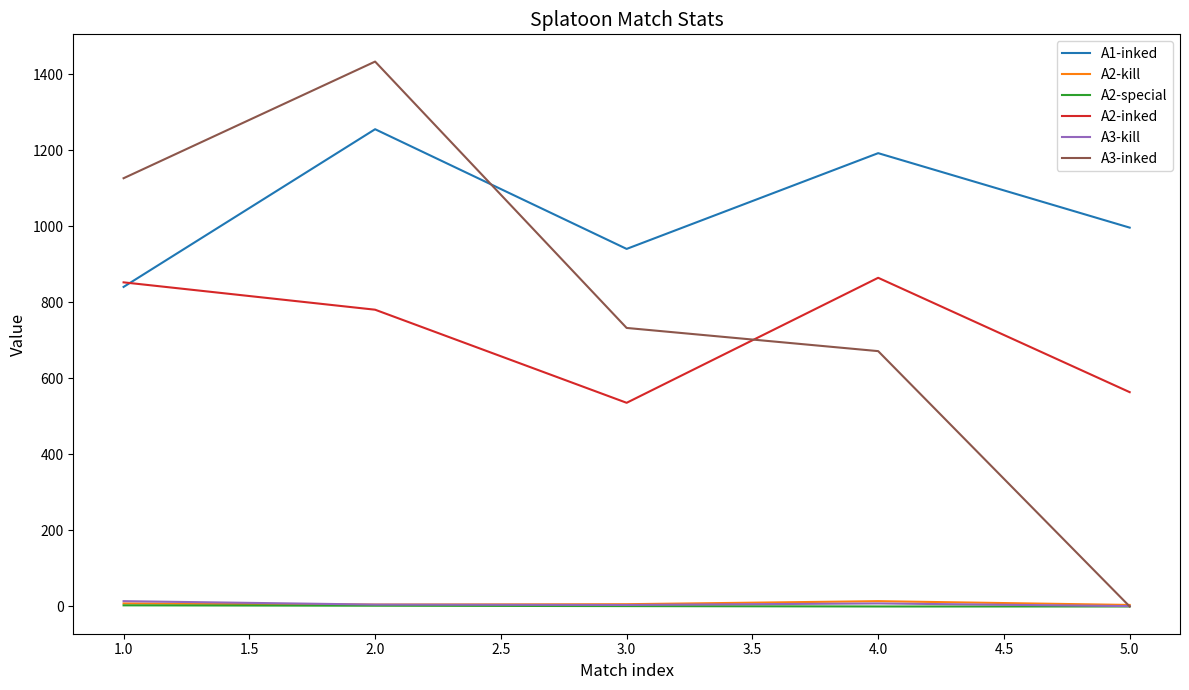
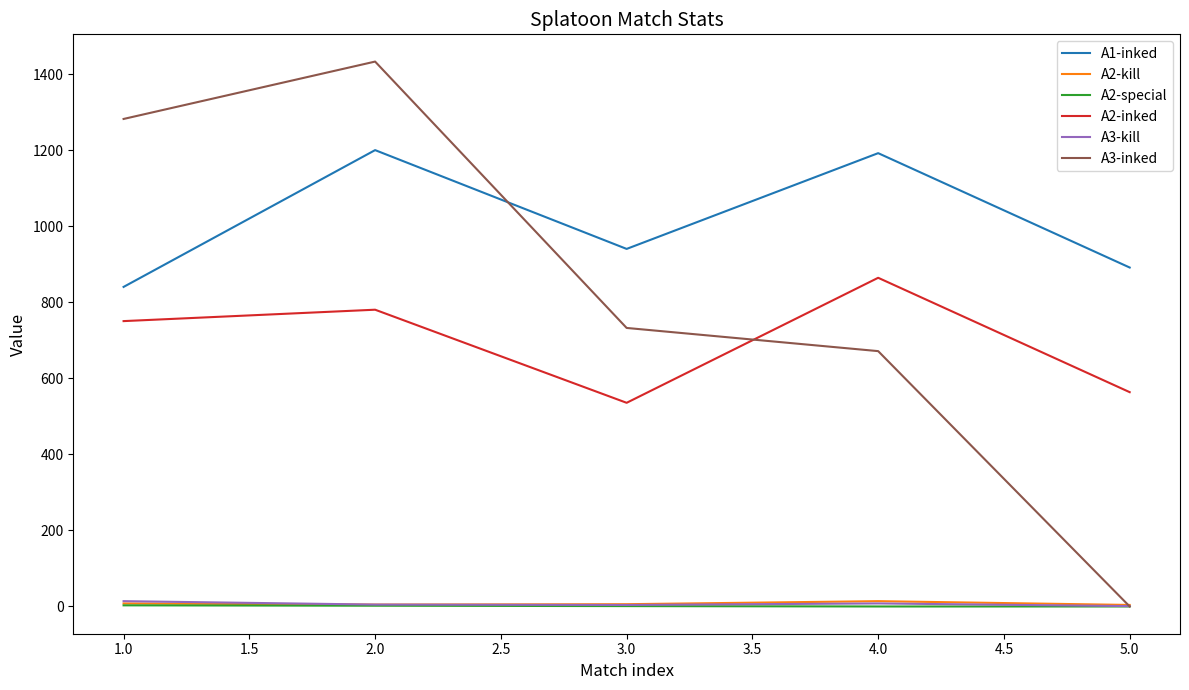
A2-inked, 1.0: 850 -> 750
A3-inked, 1.0: 1130 -> 1280
A1-inked, 2.0: 1260 -> 1200
A1-inked, 5.0: 1000 -> 890
